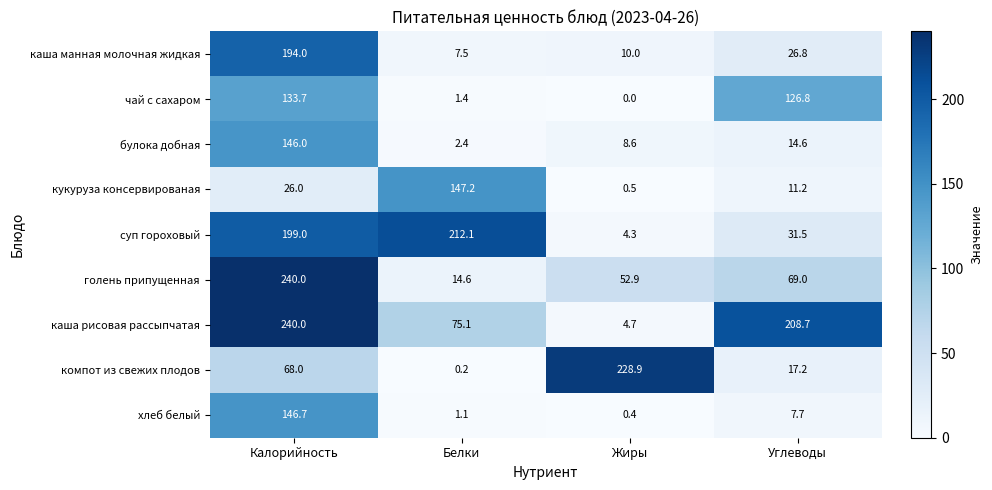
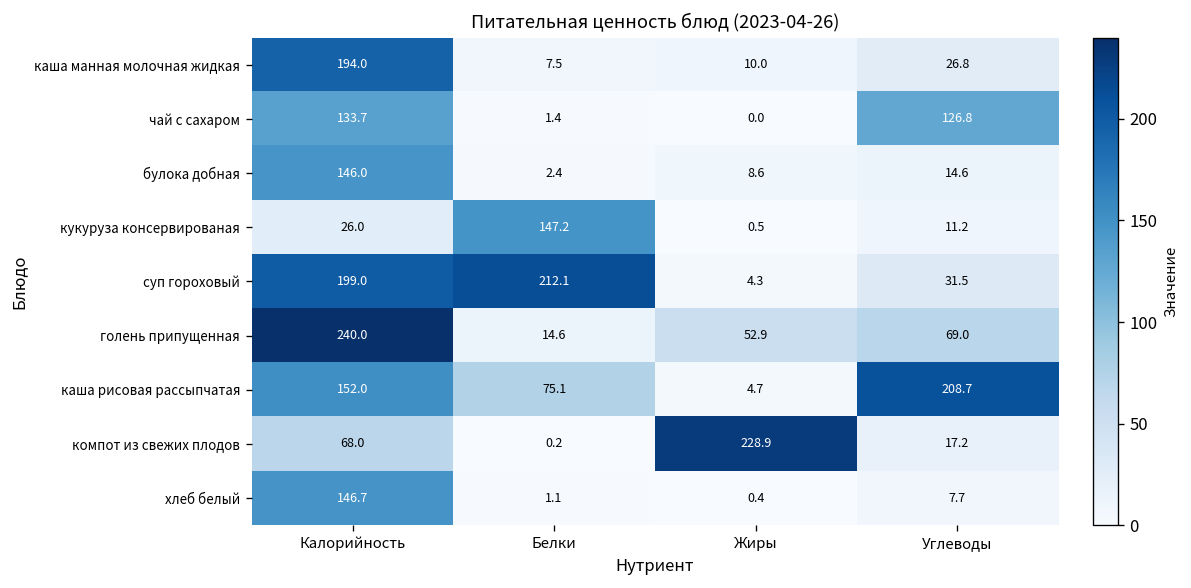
каша рисовая рассыпчатая, Калорийность: 240.0 -> 152.0
